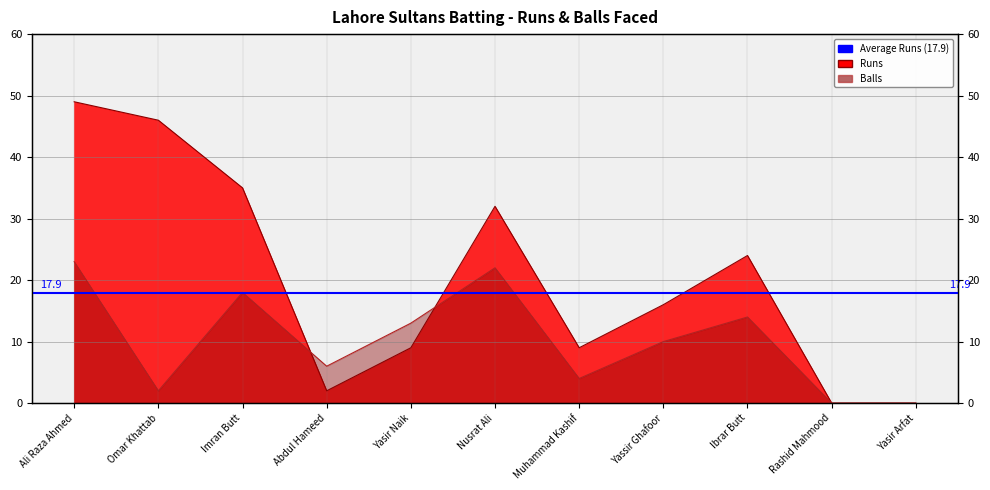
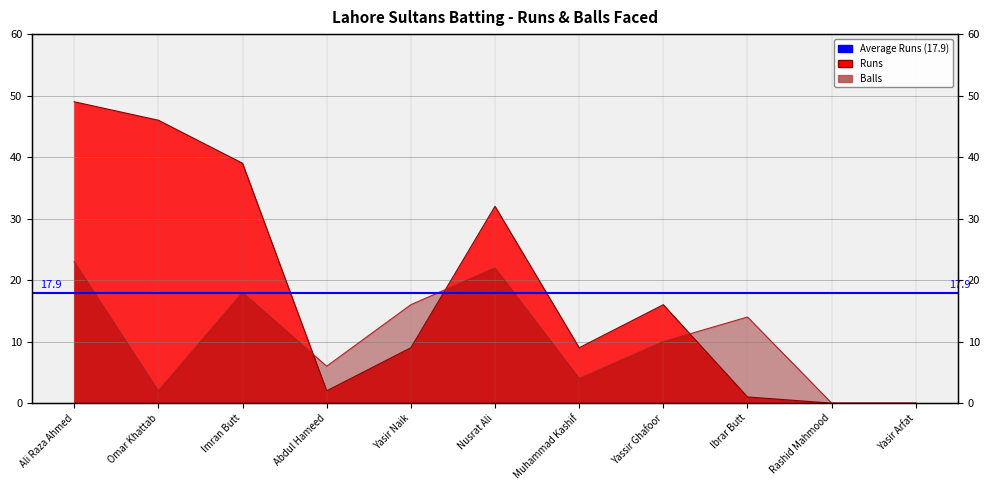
Runs, Imran Butt: 35 -> 39
Balls, Yasir Naik: 13 -> 16
Runs, Ibrar Butt: 24 -> 1
